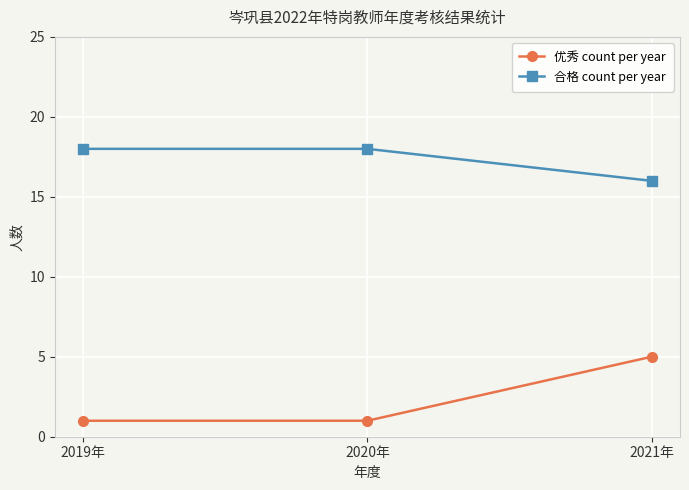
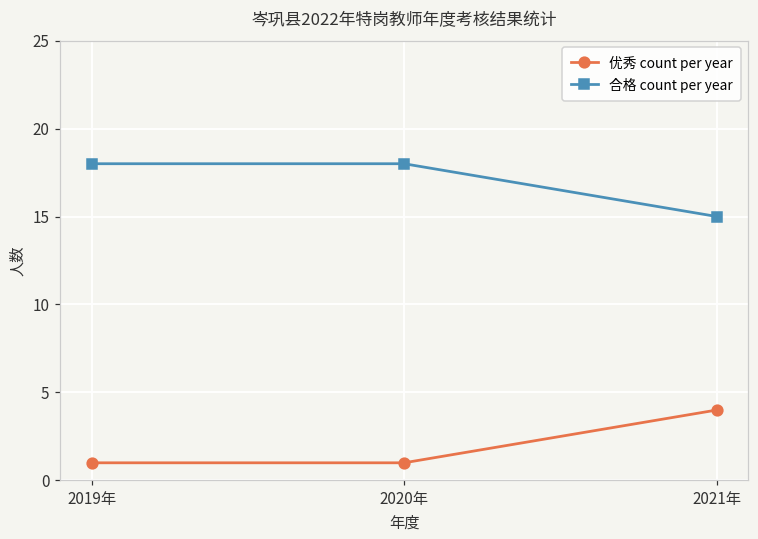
优秀 count per year, 2021年: 5 -> 4
合格 count per year, 2021年: 16 -> 15
